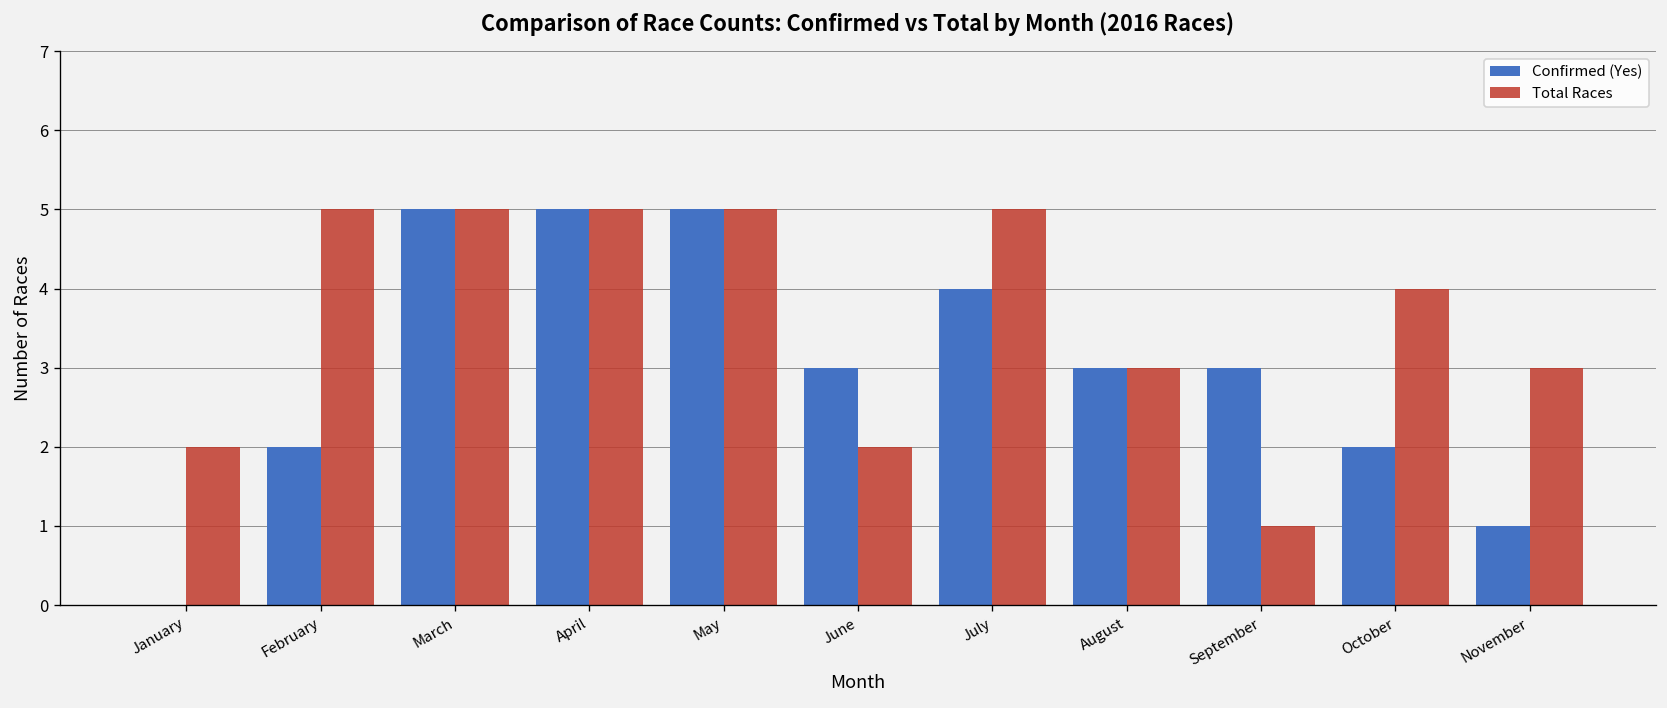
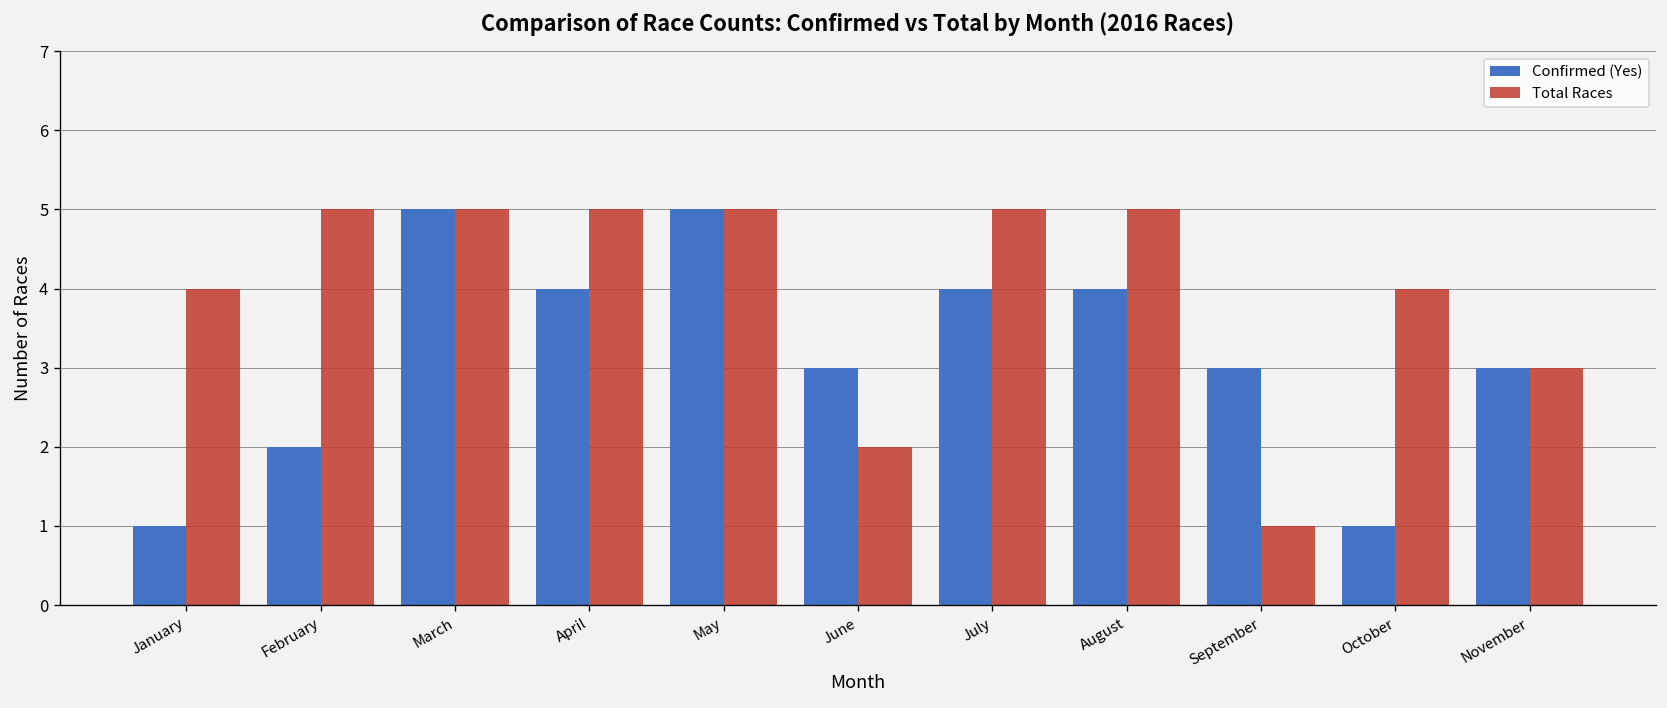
Confirmed (Yes), January: 0 -> 1
Total Races, January: 2 -> 4
Confirmed (Yes), April: 5 -> 4
Confirmed (Yes), August: 3 -> 4
Total Races, August: 3 -> 5
Confirmed (Yes), October: 2 -> 1
Confirmed (Yes), November: 1 -> 3
